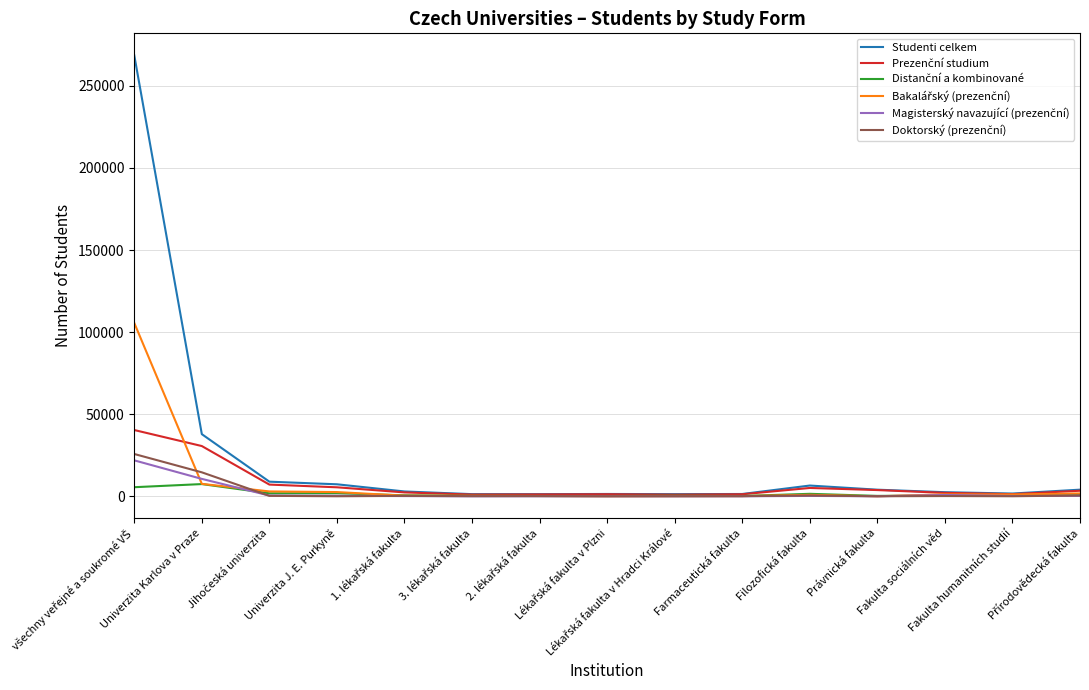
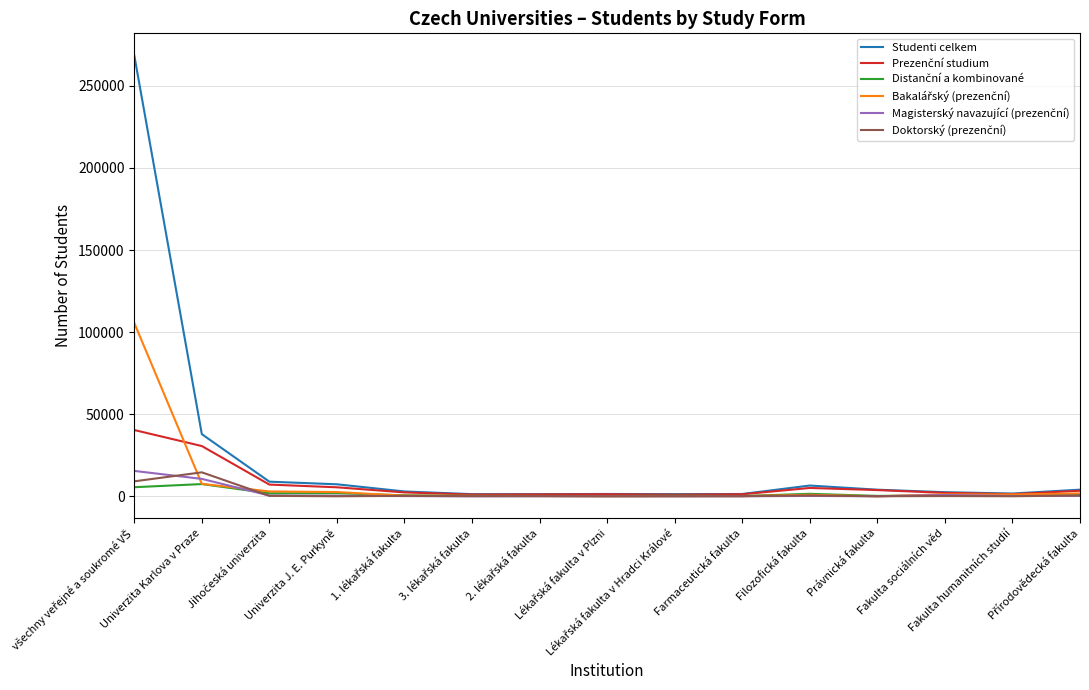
Magisterský navazující (prezenční), všechny veřejné a soukromé VŠ: 22000 -> 15000
Doktorský (prezenční), všechny veřejné a soukromé VŠ: 26000 -> 9000
